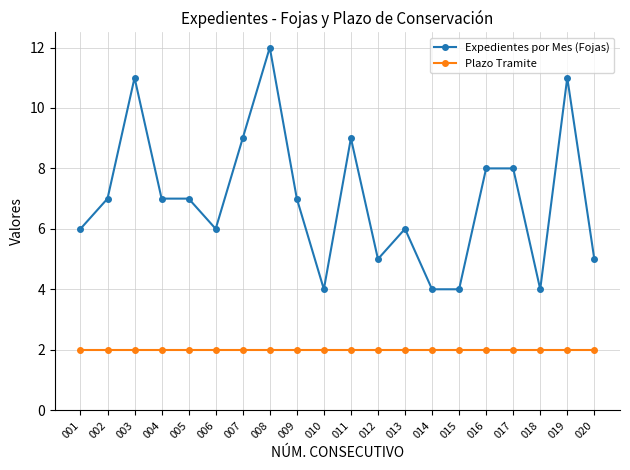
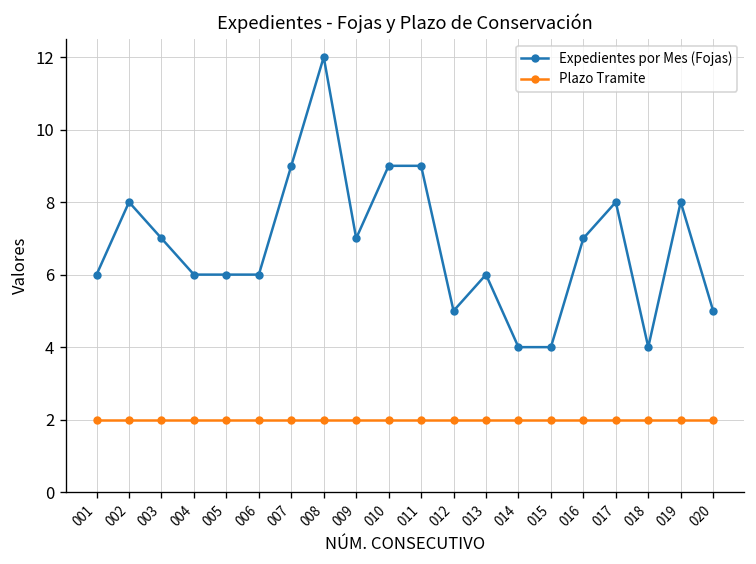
Expedientes por Mes (Fojas), 002: 7 -> 8
Expedientes por Mes (Fojas), 003: 11 -> 7
Expedientes por Mes (Fojas), 004: 7 -> 6
Expedientes por Mes (Fojas), 005: 7 -> 6
Expedientes por Mes (Fojas), 010: 4 -> 9
Expedientes por Mes (Fojas), 016: 8 -> 7
Expedientes por Mes (Fojas), 019: 11 -> 8
